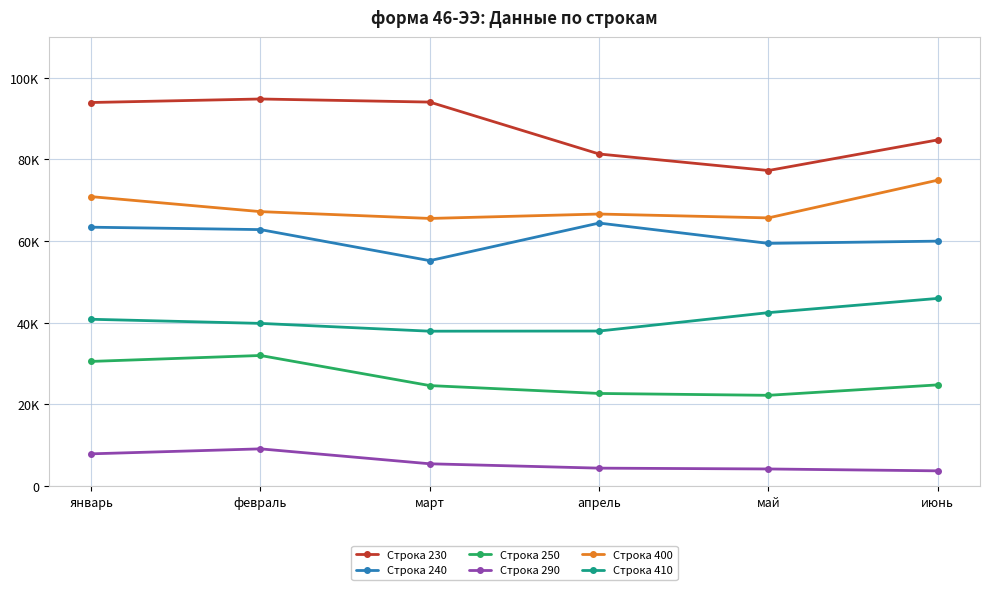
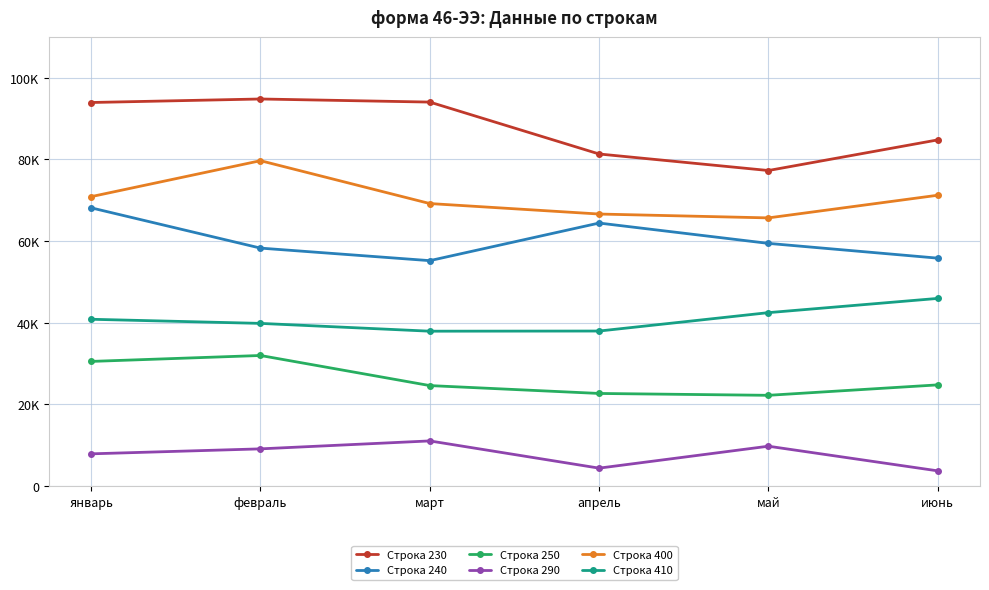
Строка 240, январь: 63000 -> 68000
Строка 240, февраль: 63000 -> 58000
Строка 400, февраль: 67000 -> 80000
Строка 290, март: 5000 -> 11000
Строка 400, март: 66000 -> 69000
Строка 290, май: 4000 -> 10000
Строка 240, июнь: 60000 -> 56000
Строка 400, июнь: 75000 -> 71000
